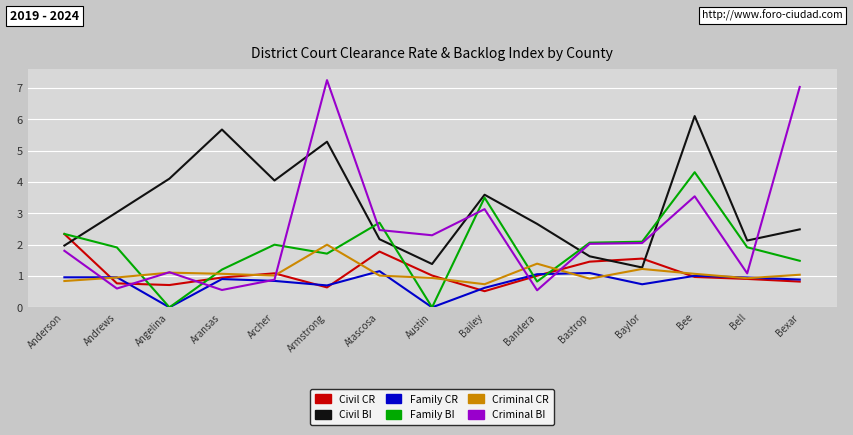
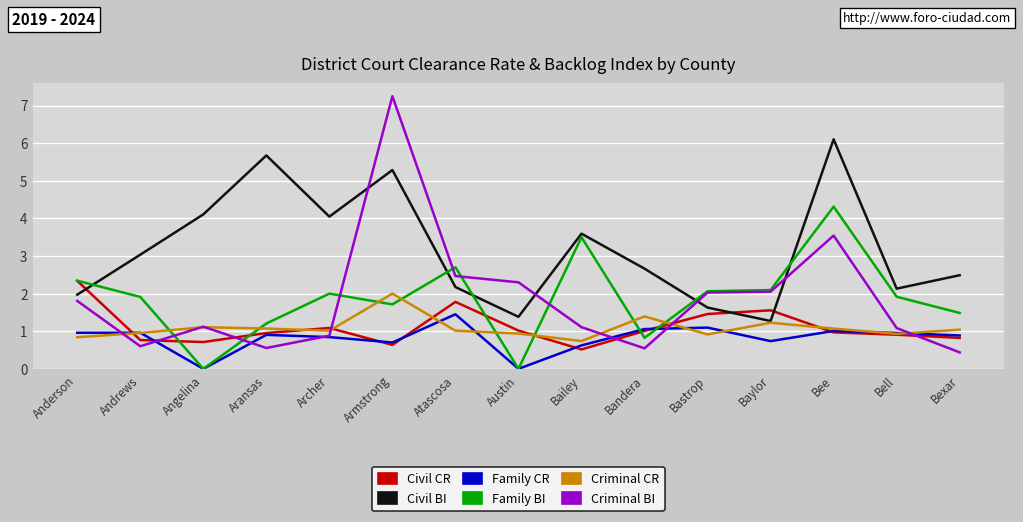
Family CR, Atascosa: 1.2 -> 1.5
Criminal BI, Bailey: 3.1 -> 1.1
Criminal BI, Bexar: 7.0 -> 0.4
